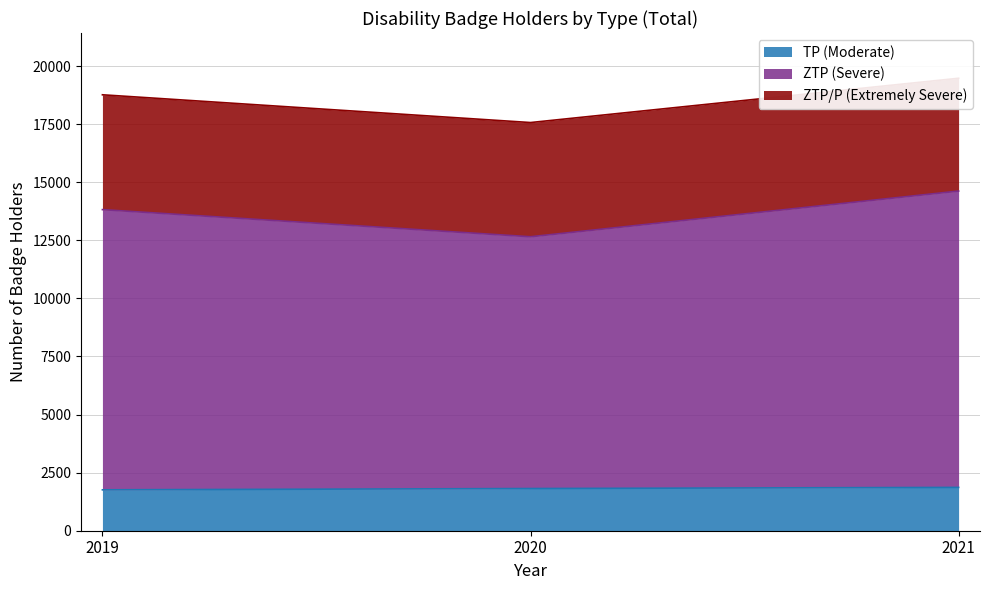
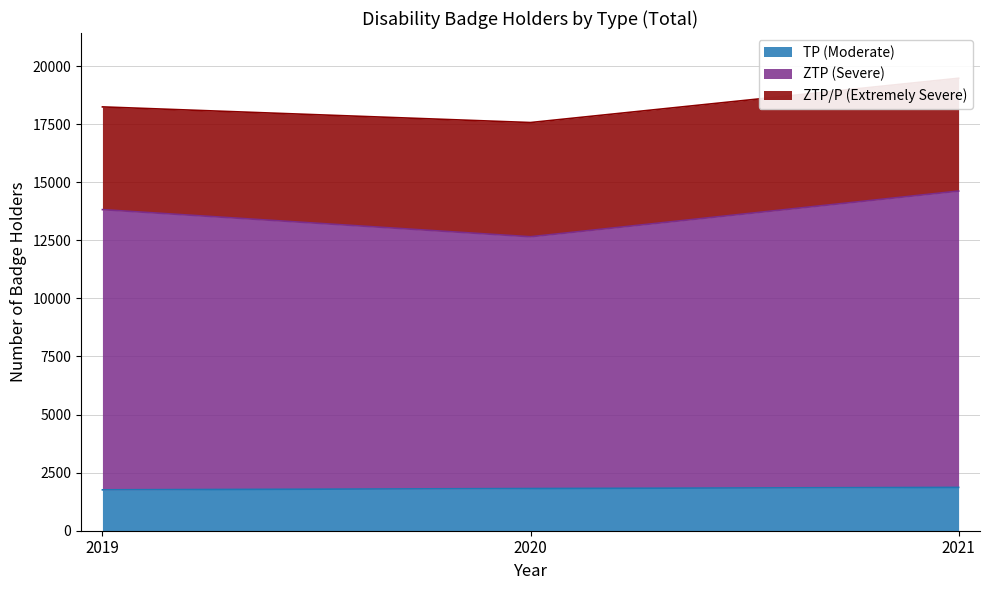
ZTP/P (Extremely Severe), 2019: 4900 -> 4400
